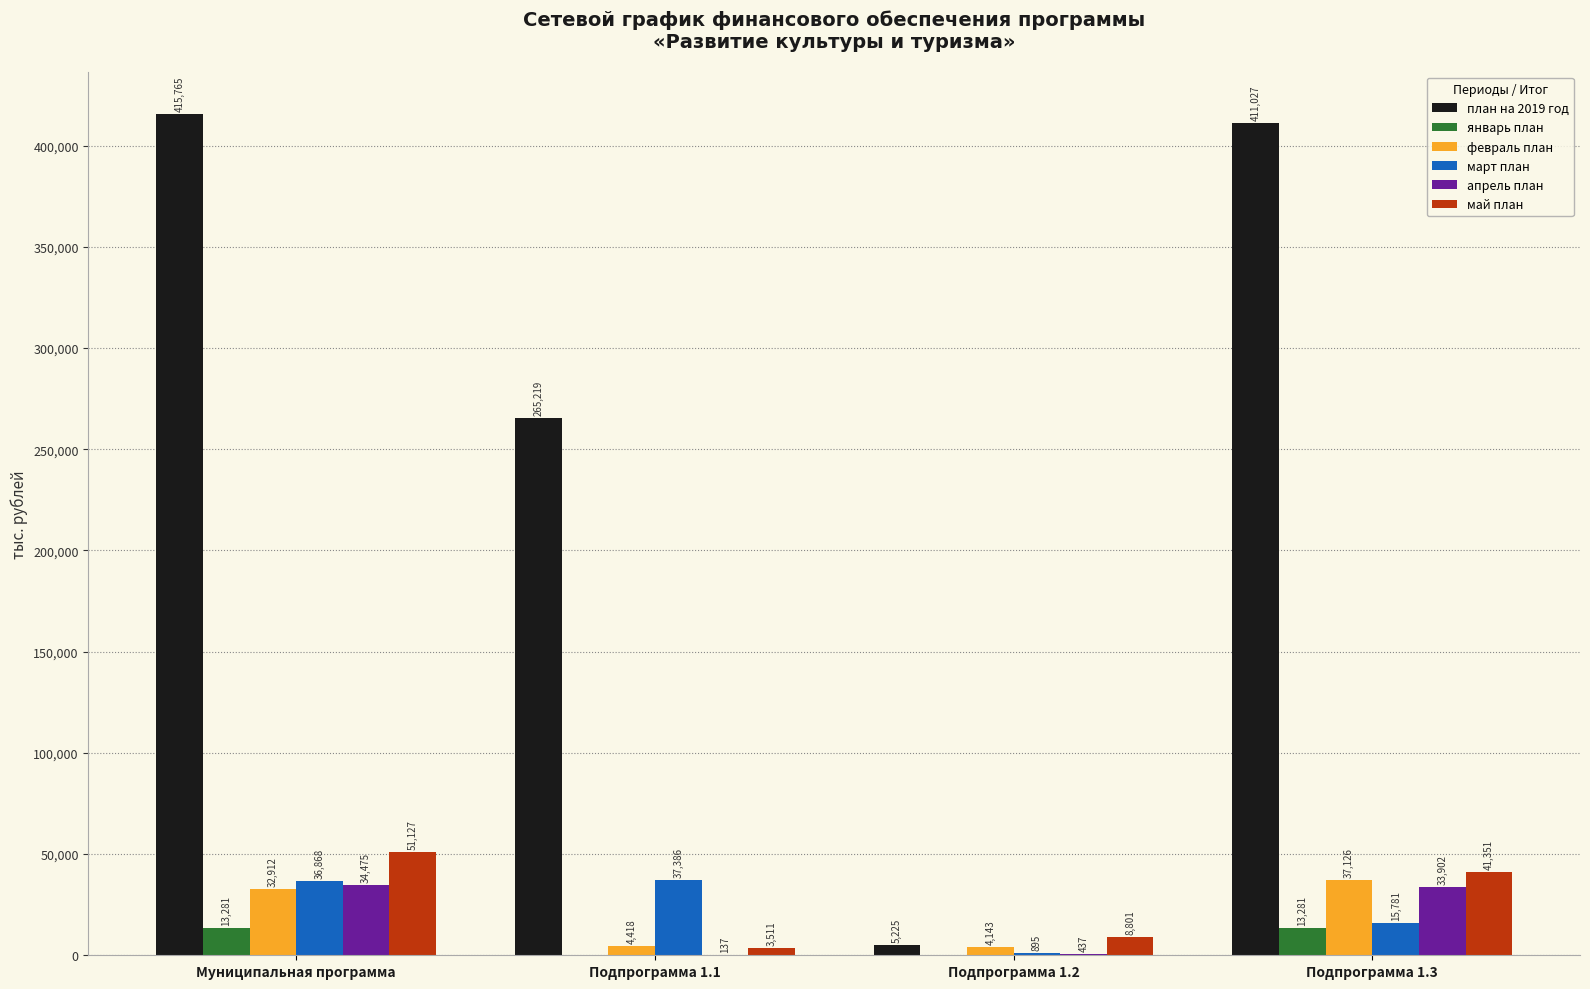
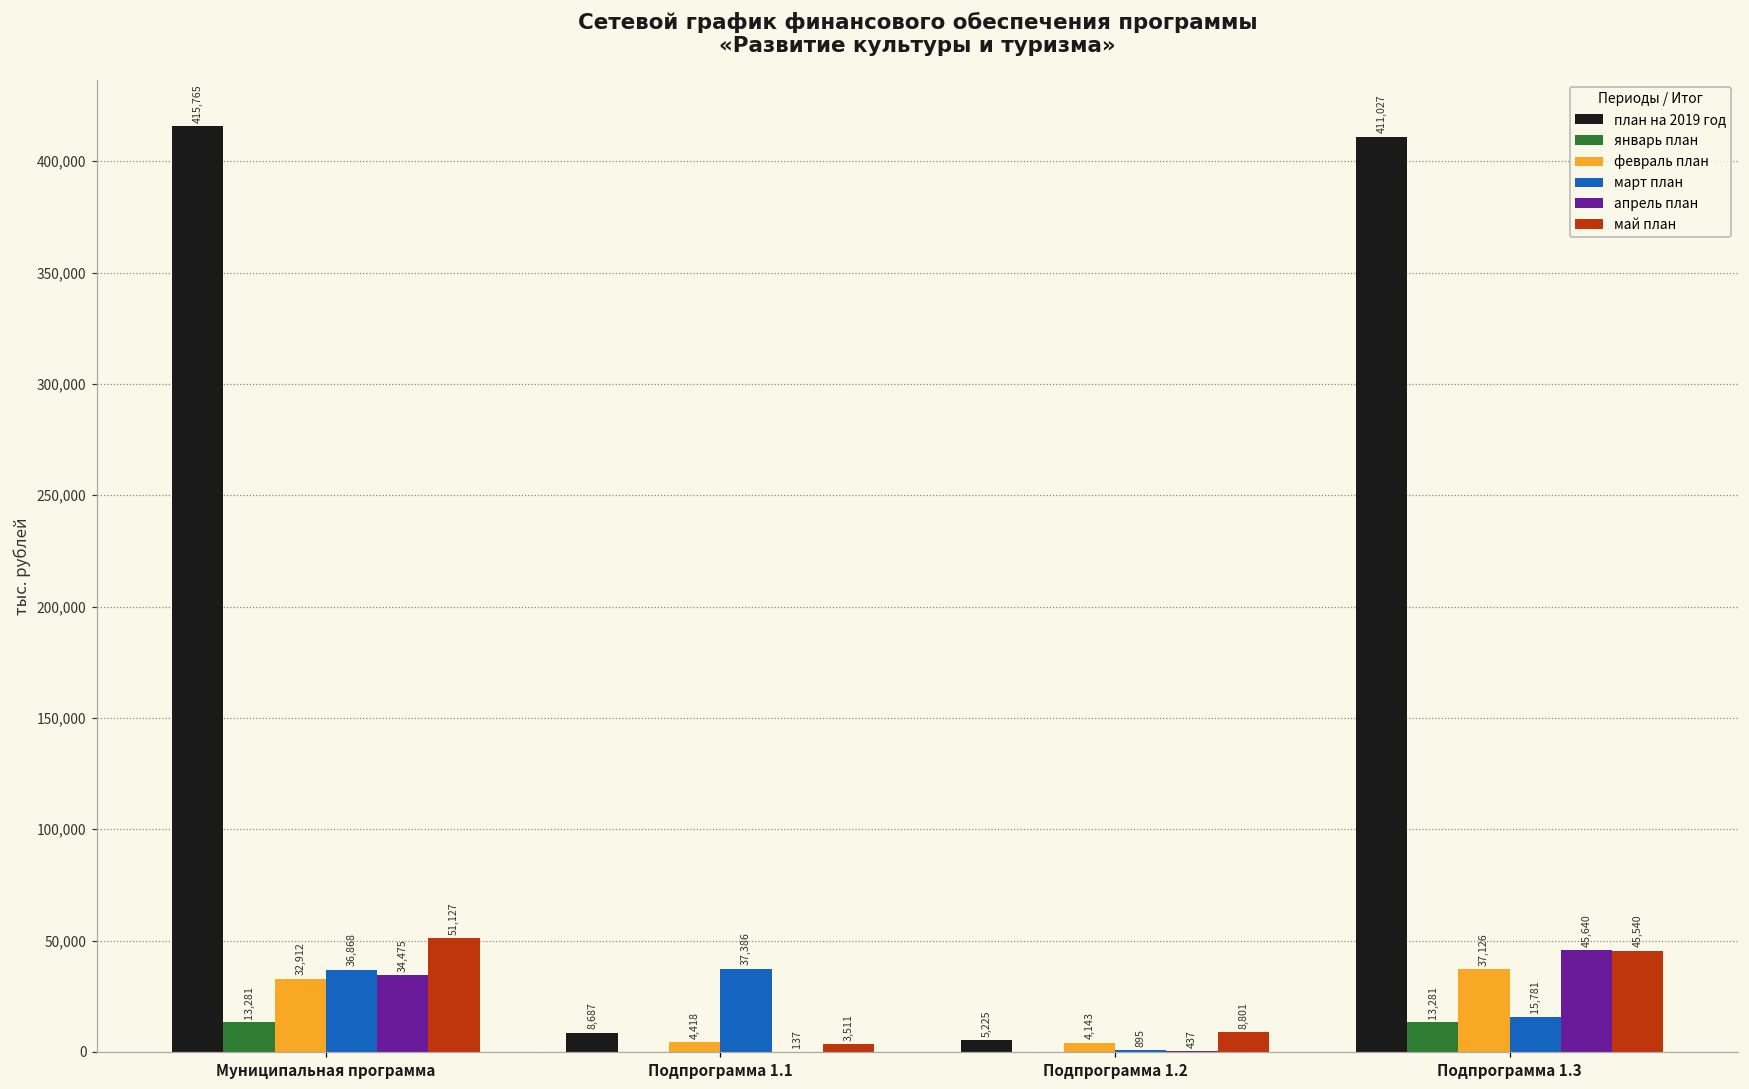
план на 2019 год, Подпрограмма 1.1: 265,219 -> 8,687
апрель план, Подпрограмма 1.3: 33,902 -> 45,640
май план, Подпрограмма 1.3: 41,351 -> 45,540
